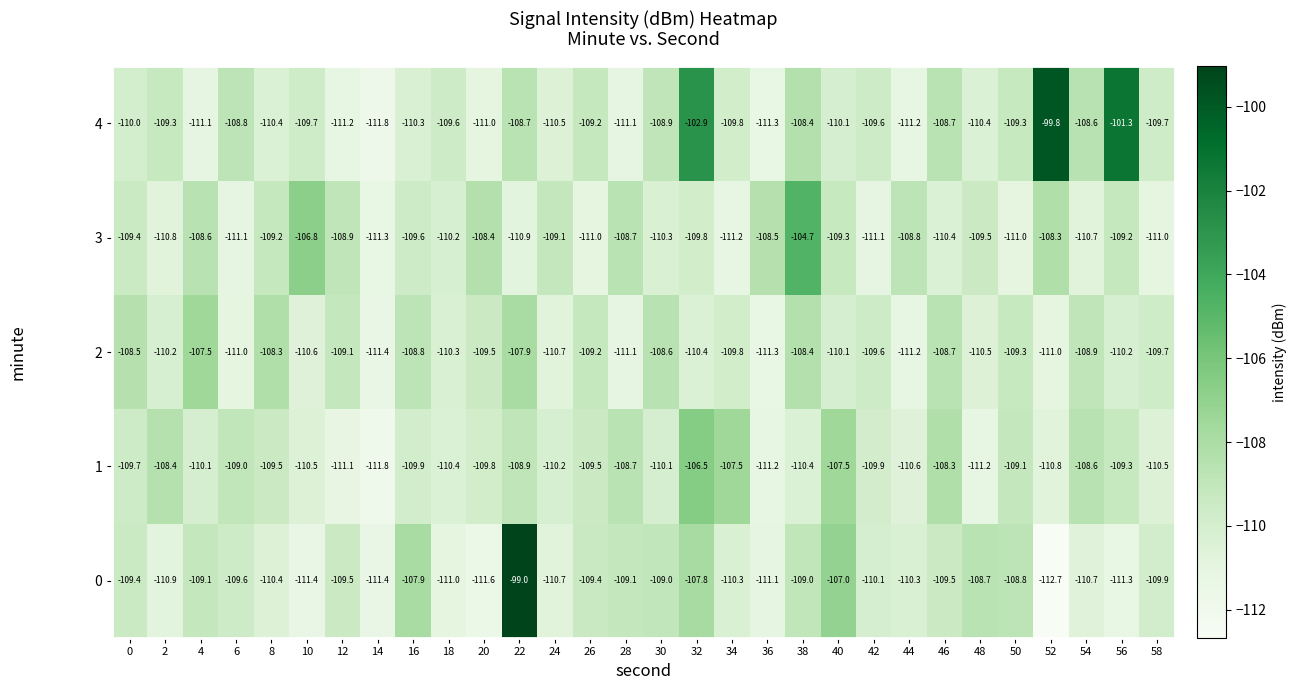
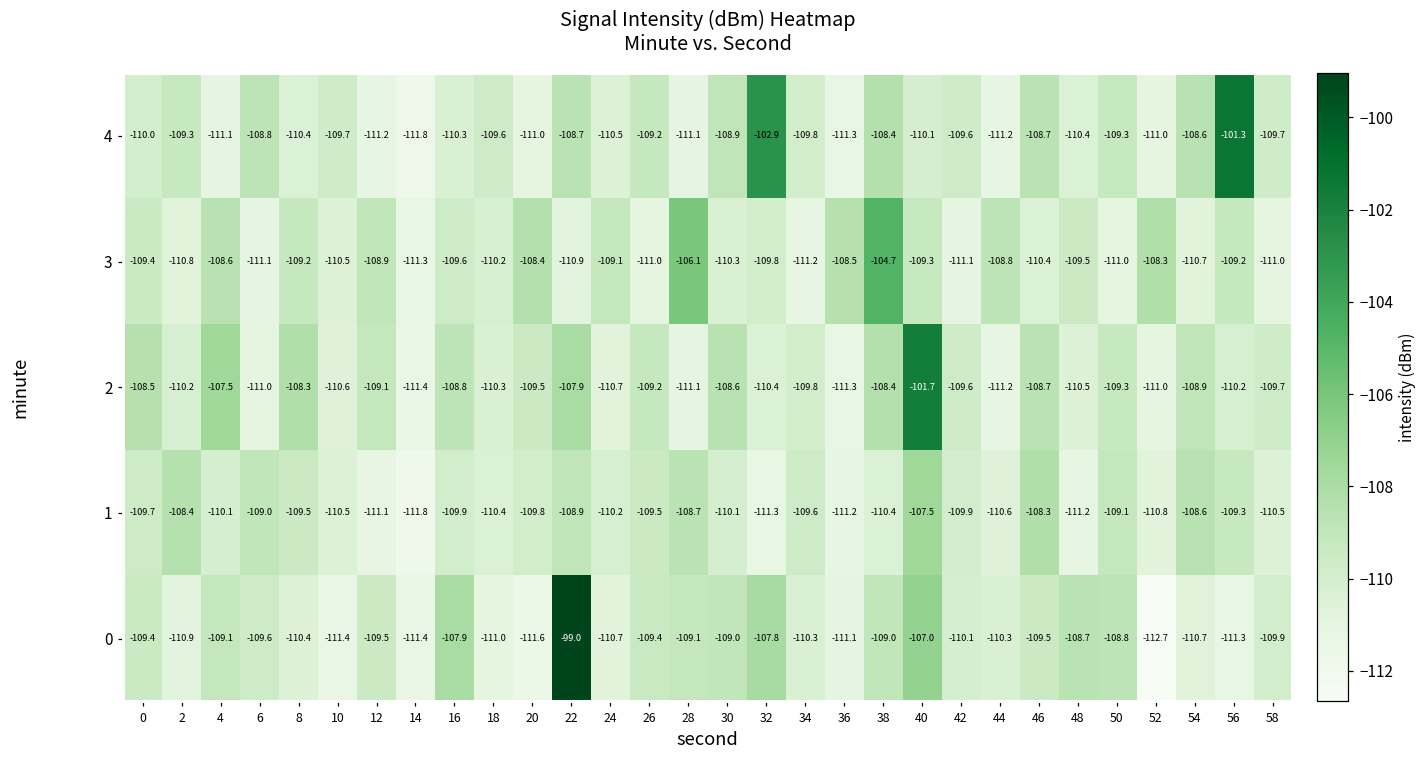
4, 52: -99.8 -> -111.0
3, 10: -106.8 -> -110.5
3, 28: -108.7 -> -106.1
2, 40: -110.1 -> -101.7
1, 32: -106.5 -> -111.3
1, 34: -107.5 -> -109.6
